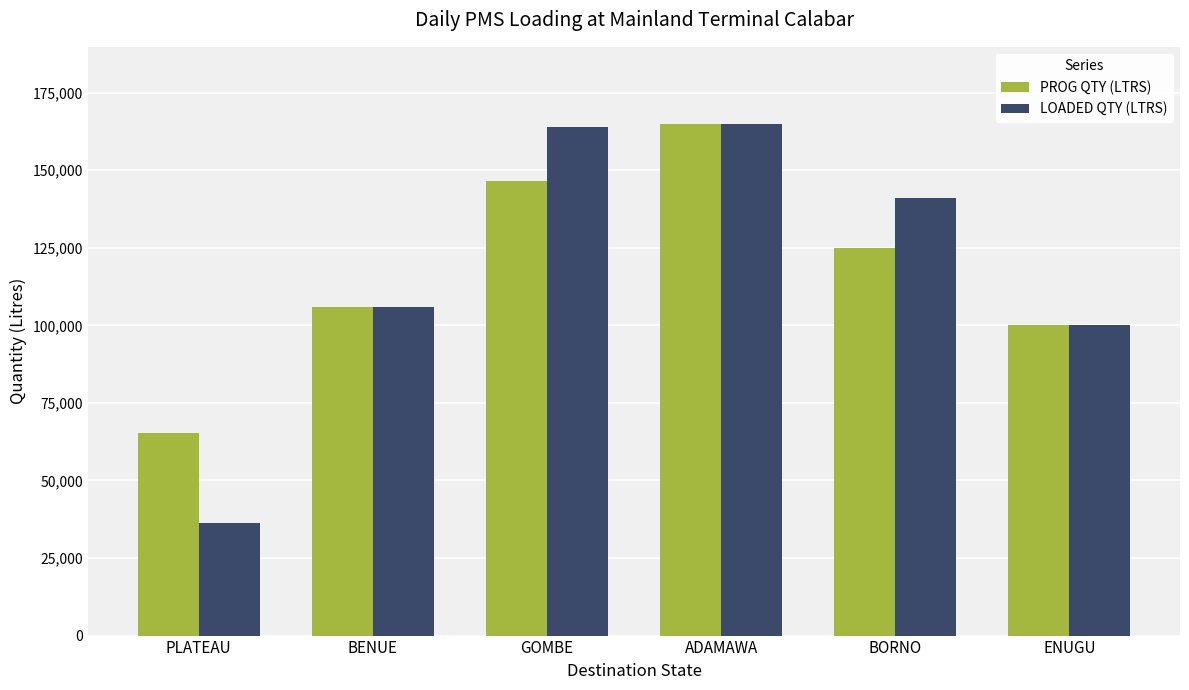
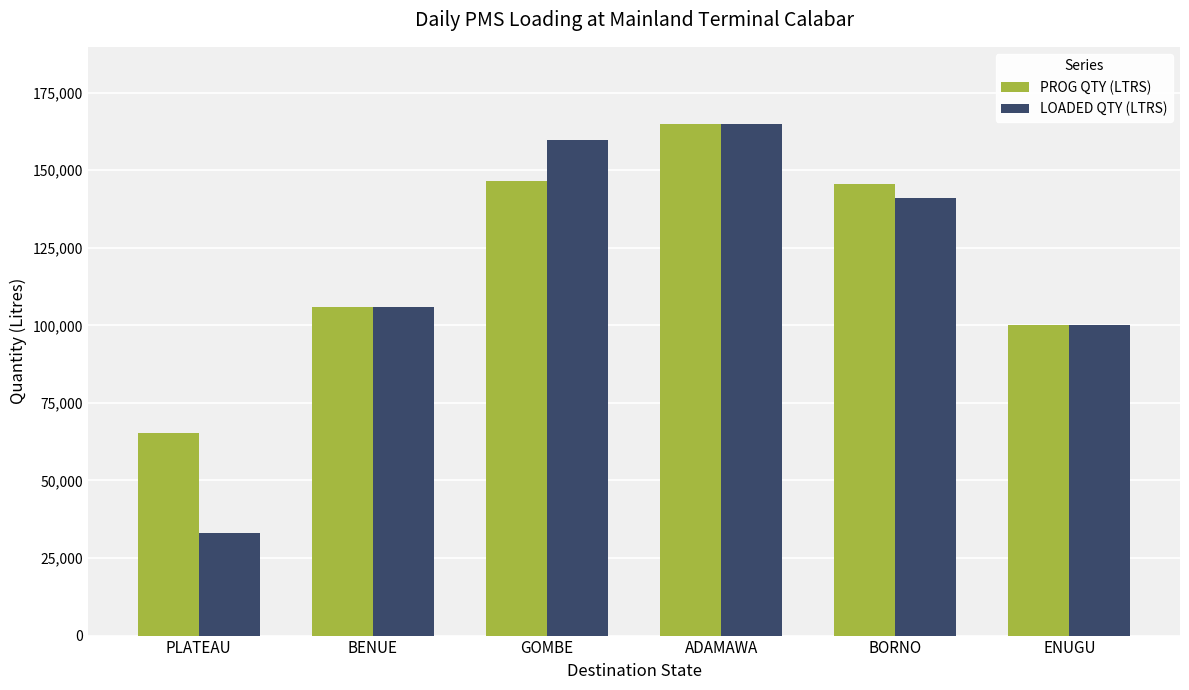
LOADED QTY (LTRS), PLATEAU: 36,000 -> 33,000
LOADED QTY (LTRS), GOMBE: 164,000 -> 160,000
PROG QTY (LTRS), BORNO: 125,000 -> 146,000
